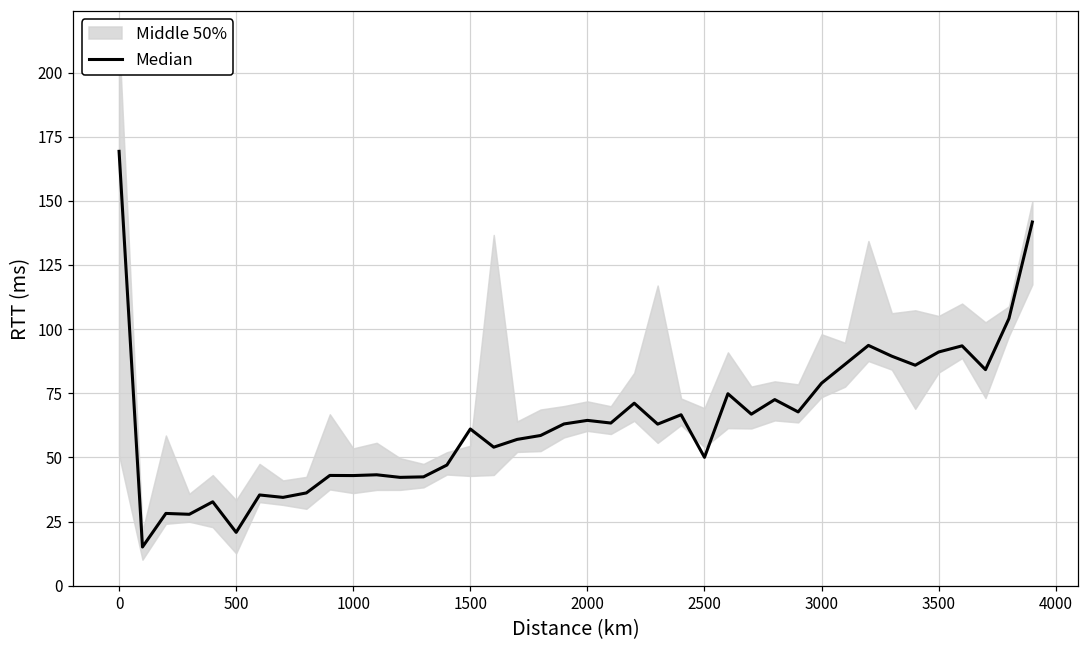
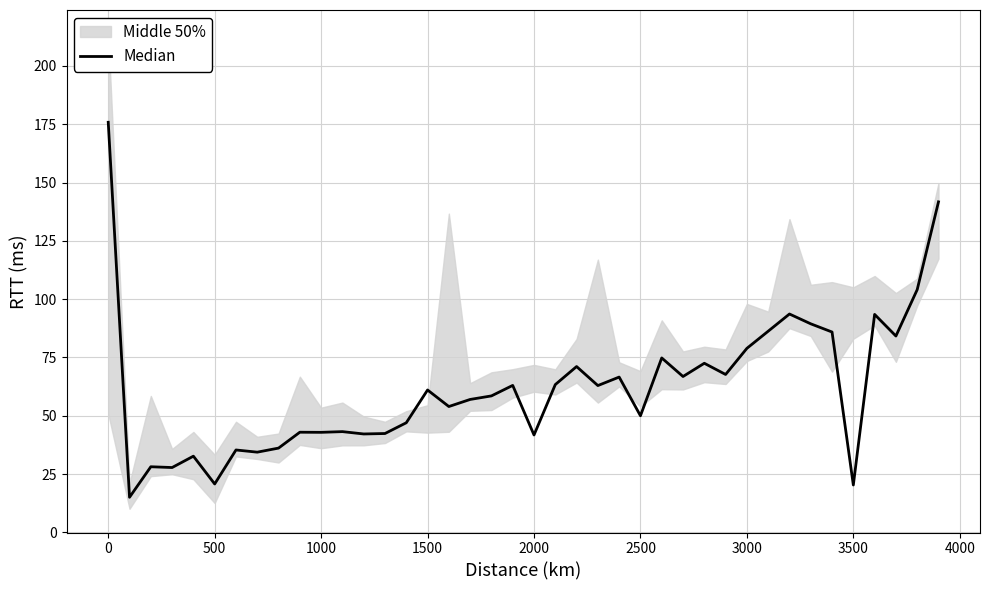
Median, 0: 169 -> 176
Median, 2000: 64 -> 42
Median, 3500: 91 -> 20
